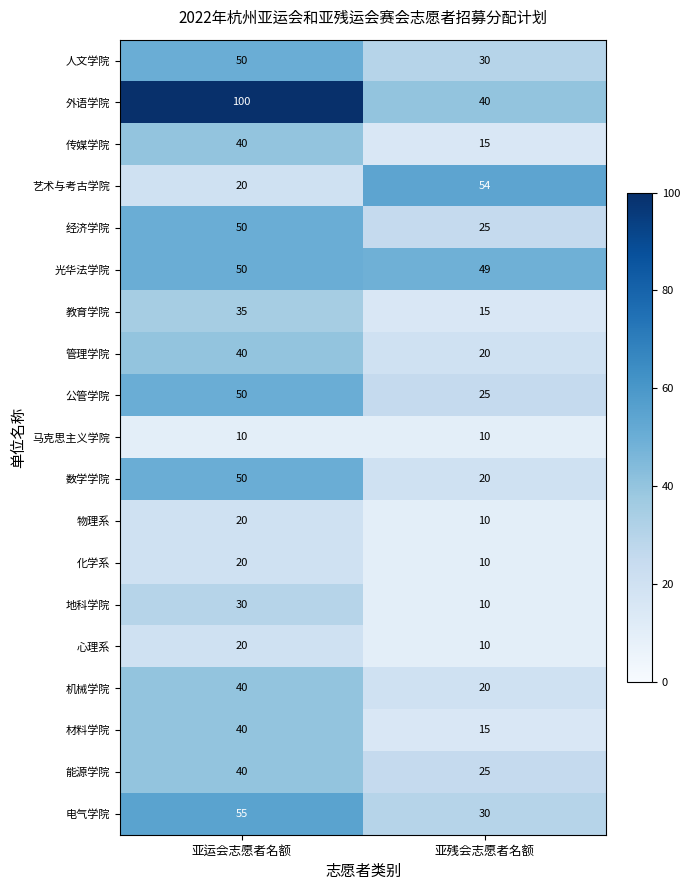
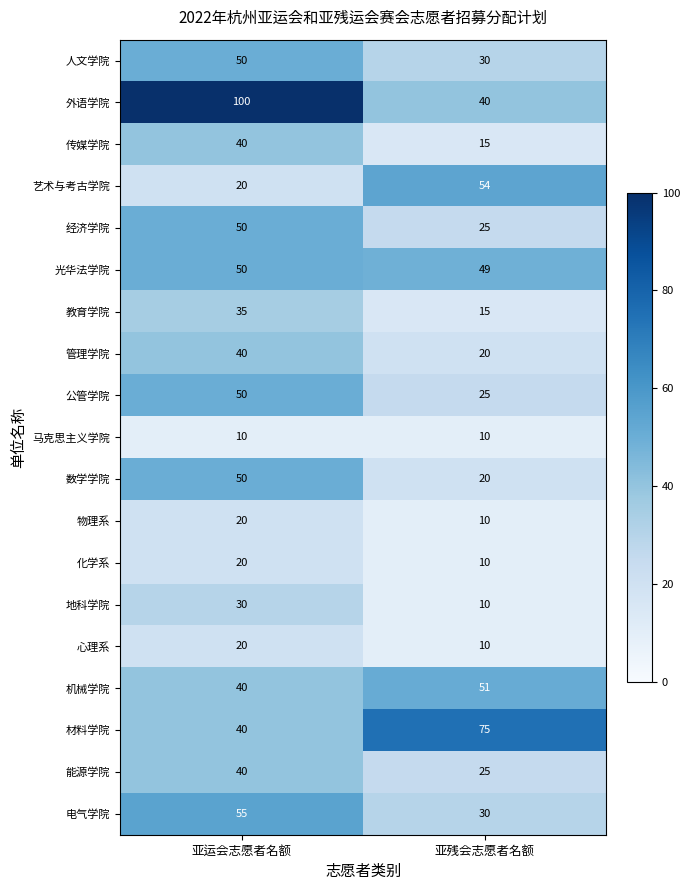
机械学院, 亚残会志愿者名额: 20 -> 51
材料学院, 亚残会志愿者名额: 15 -> 75
